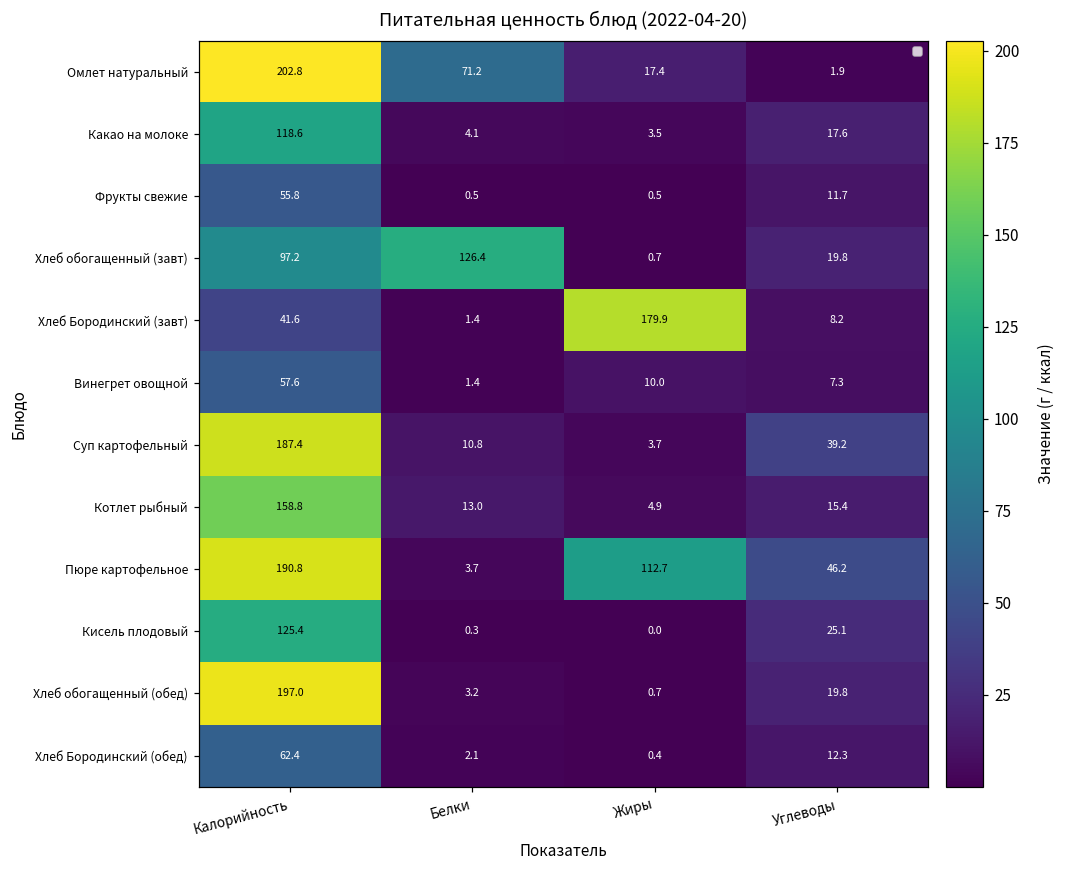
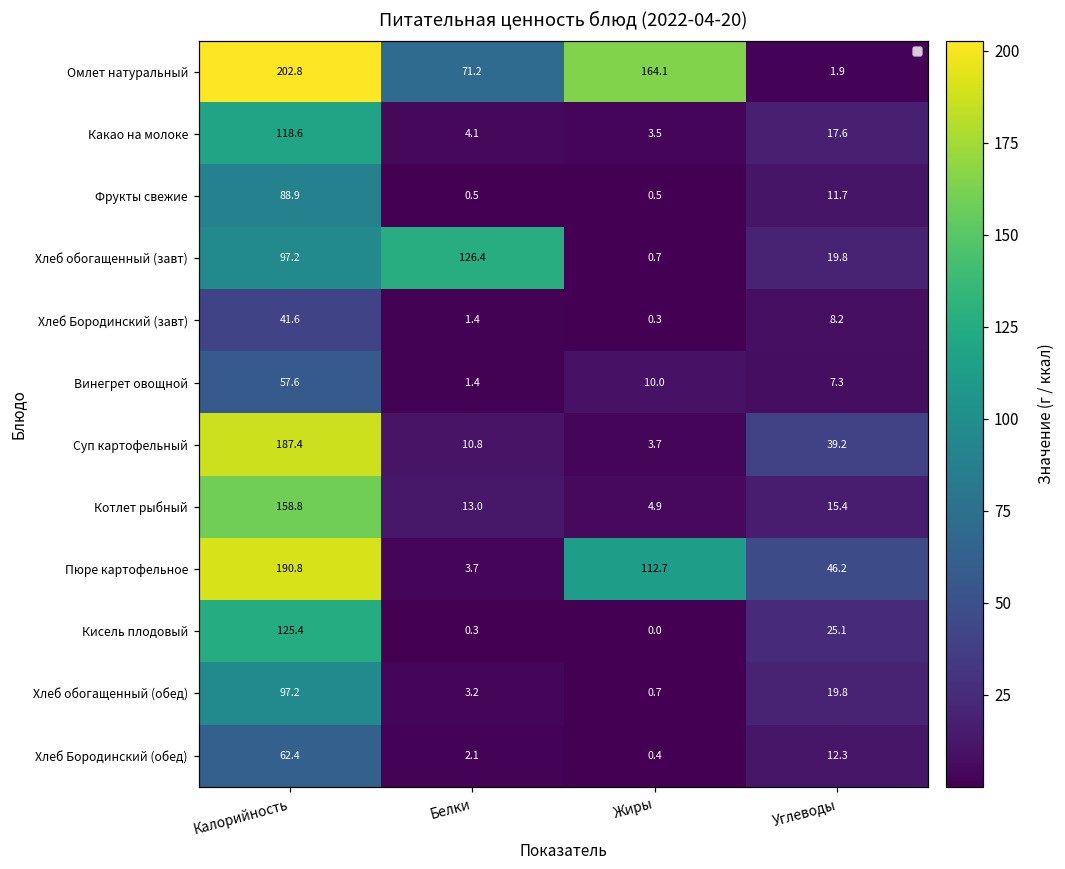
Омлет натуральный, Жиры: 17.4 -> 164.1
Фрукты свежие, Калорийность: 55.8 -> 88.9
Хлеб Бородинский (завт), Жиры: 179.9 -> 0.3
Хлеб обогащенный (обед), Калорийность: 197.0 -> 97.2
